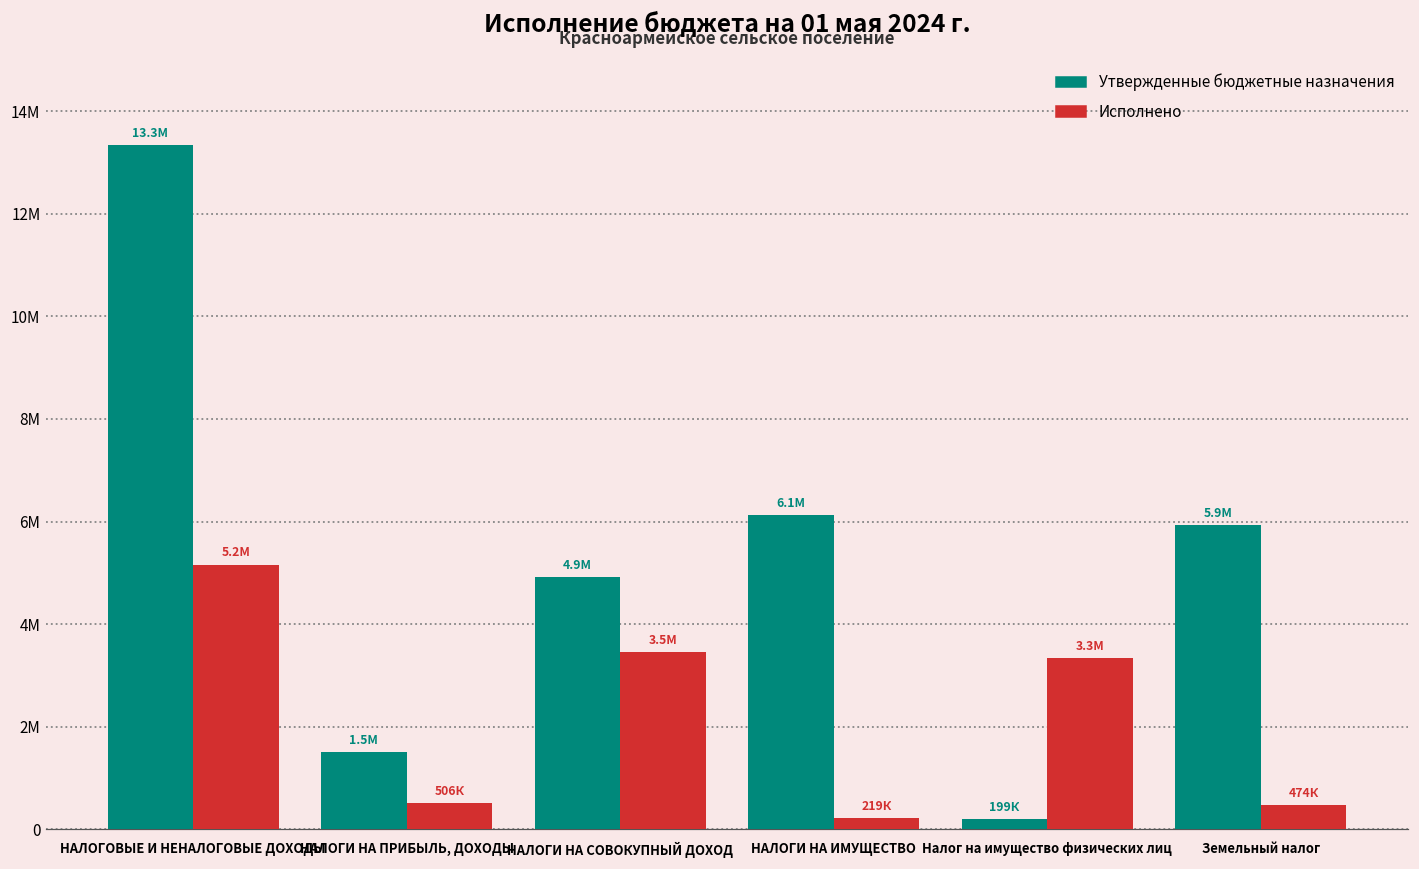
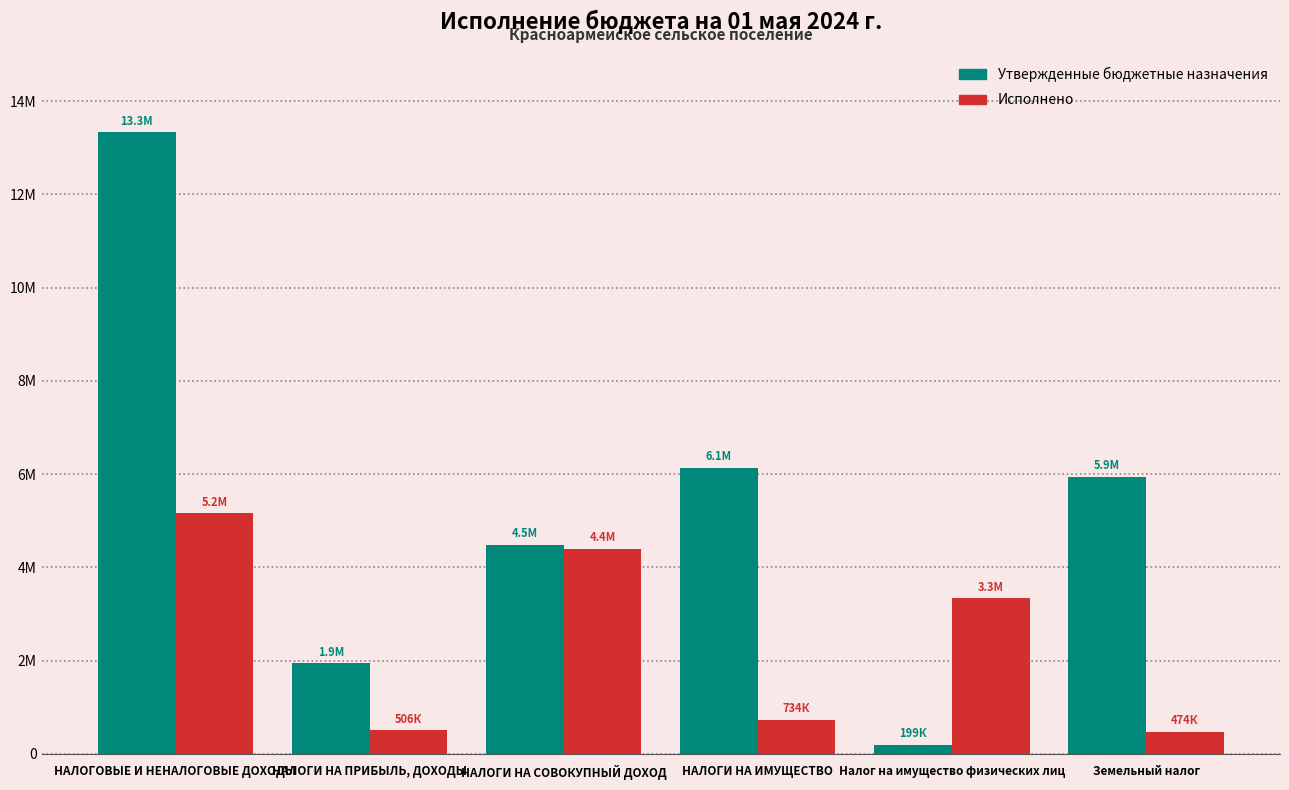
Утвержденные бюджетные назначения, НАЛОГИ НА ПРИБЫЛЬ, ДОХОДЫ: 1.5М -> 1.9М
Утвержденные бюджетные назначения, НАЛОГИ НА СОВОКУПНЫЙ ДОХОД: 4.9М -> 4.5М
Исполнено, НАЛОГИ НА СОВОКУПНЫЙ ДОХОД: 3.5М -> 4.4М
Исполнено, НАЛОГИ НА ИМУЩЕСТВО: 219К -> 734К
